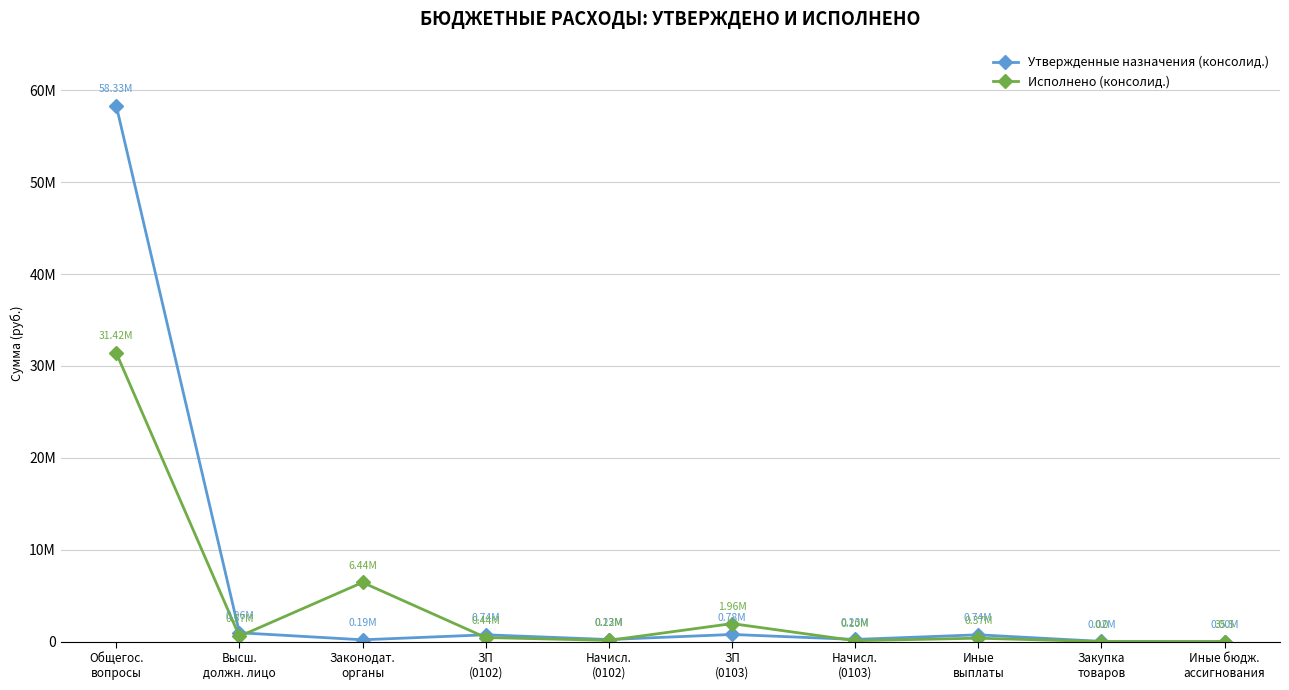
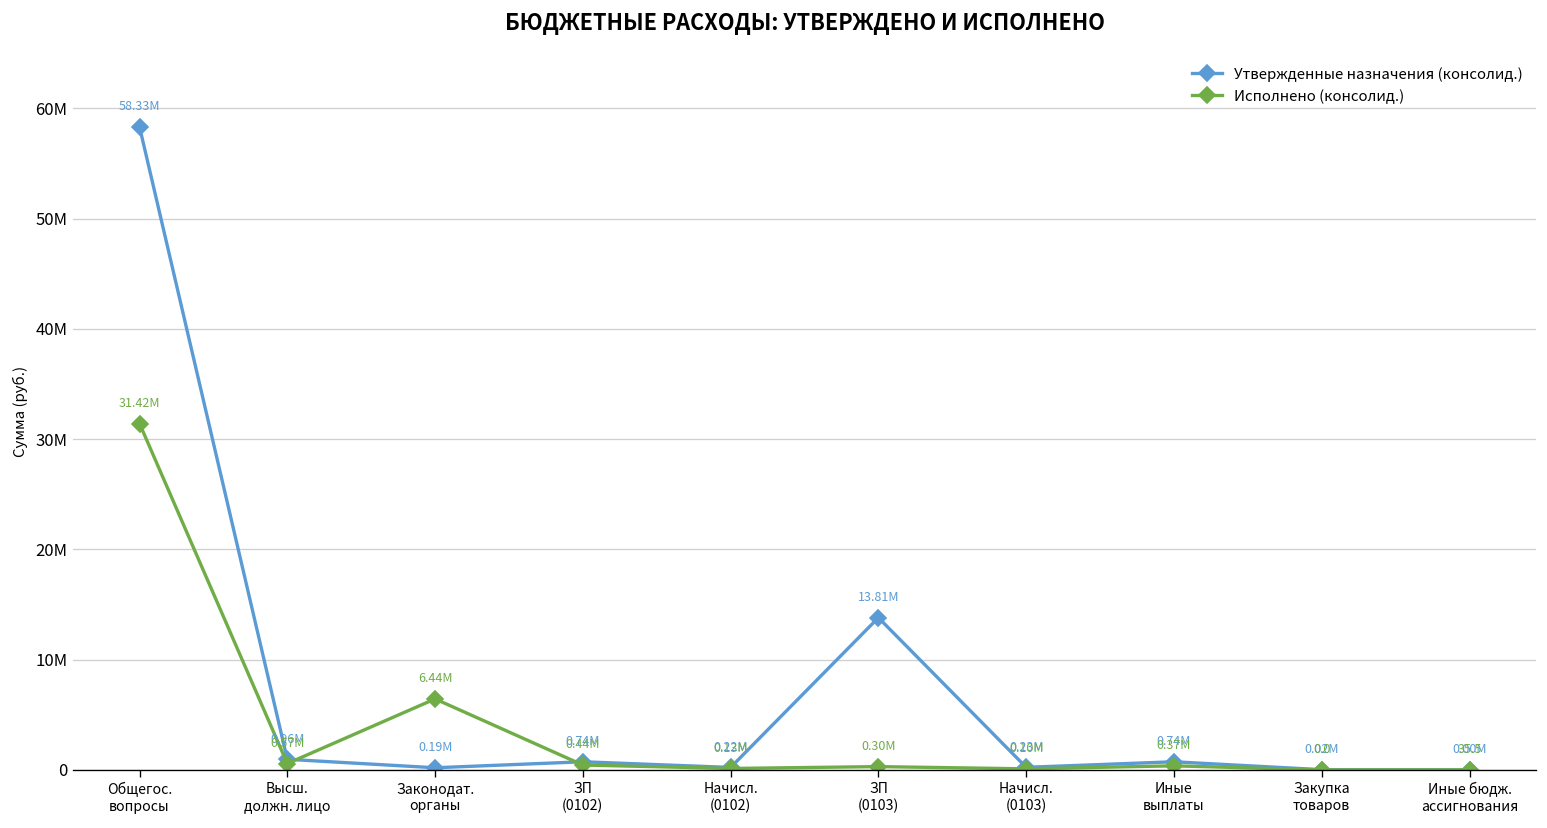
Утвержденные назначения (консолид.), ЗП (0103): 0.78M -> 13.81M
Исполнено (консолид.), ЗП (0103): 1.96M -> 0.30M
